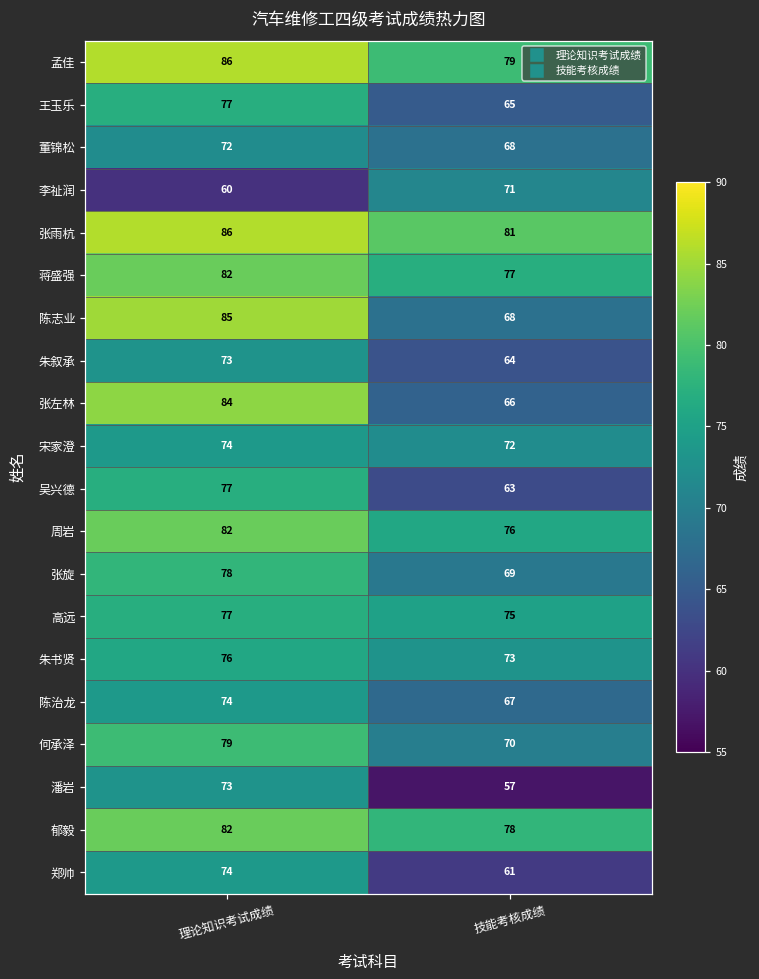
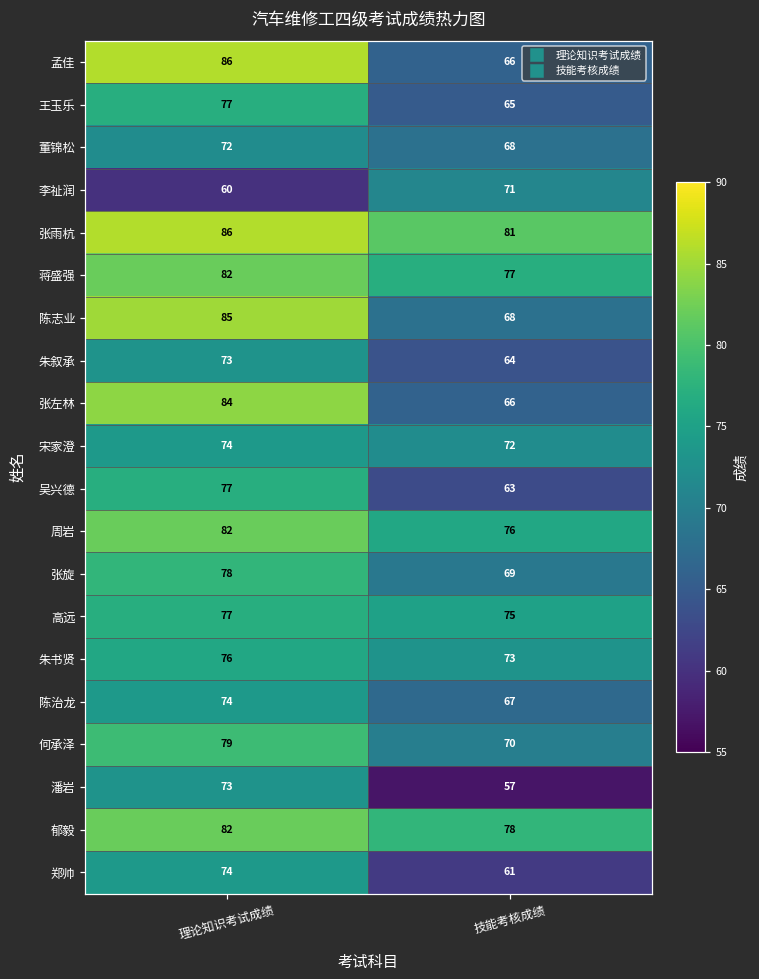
孟佳, 技能考核成绩: 79 -> 66
